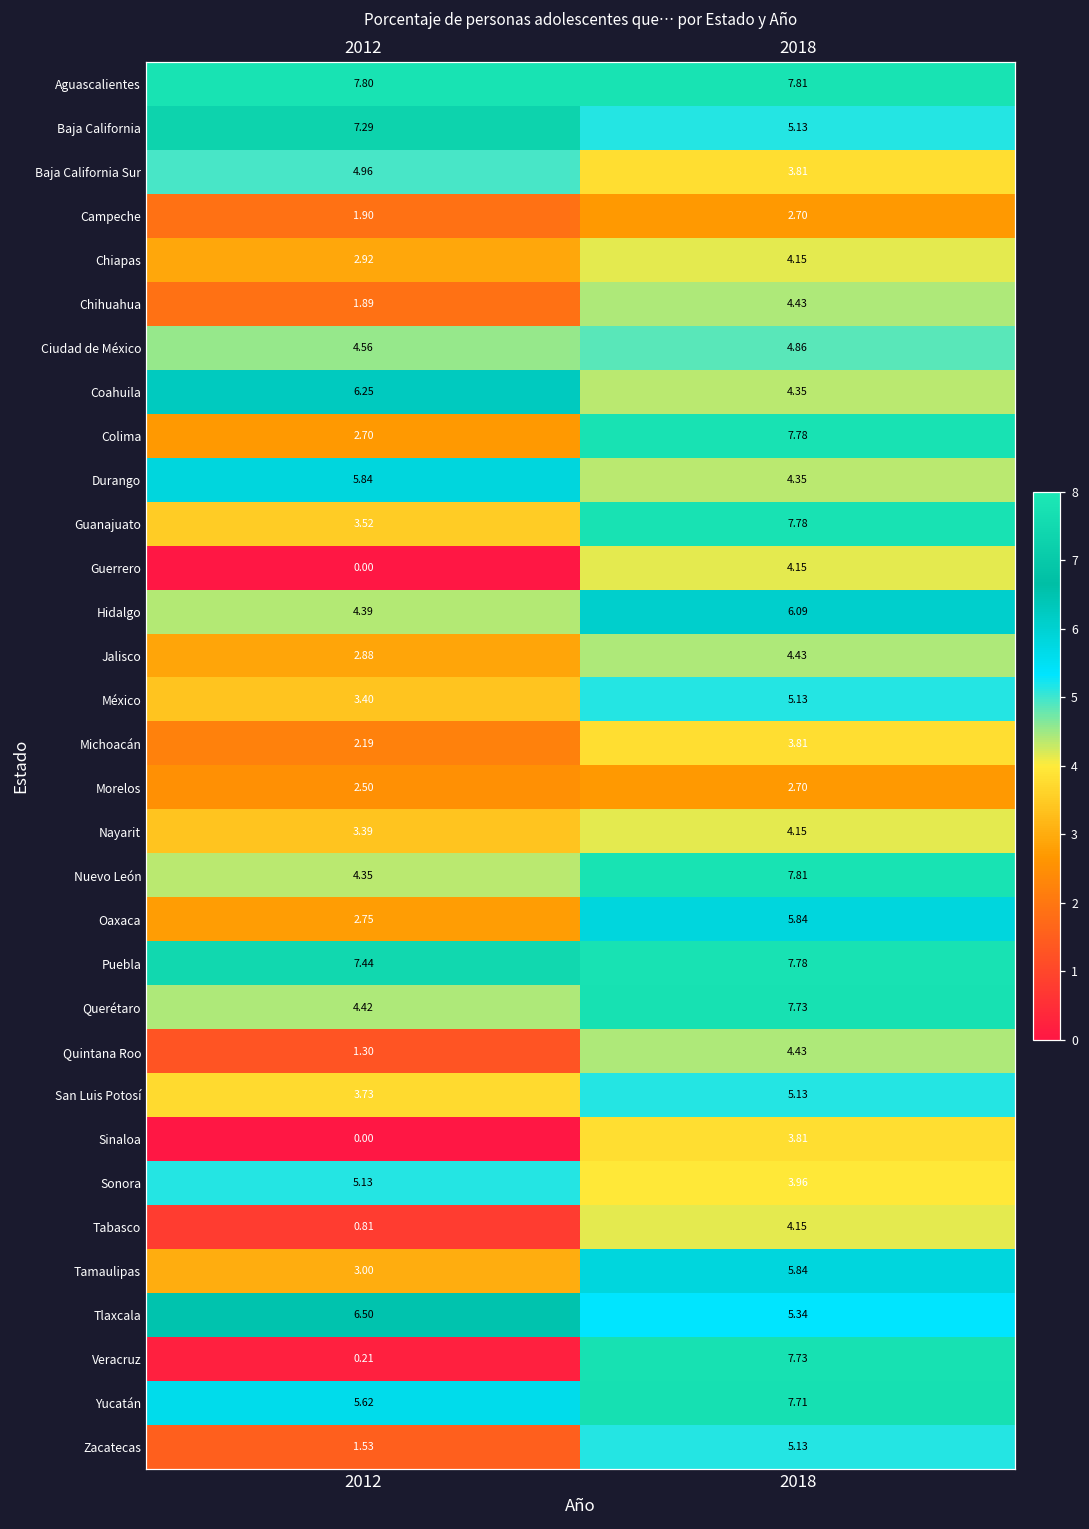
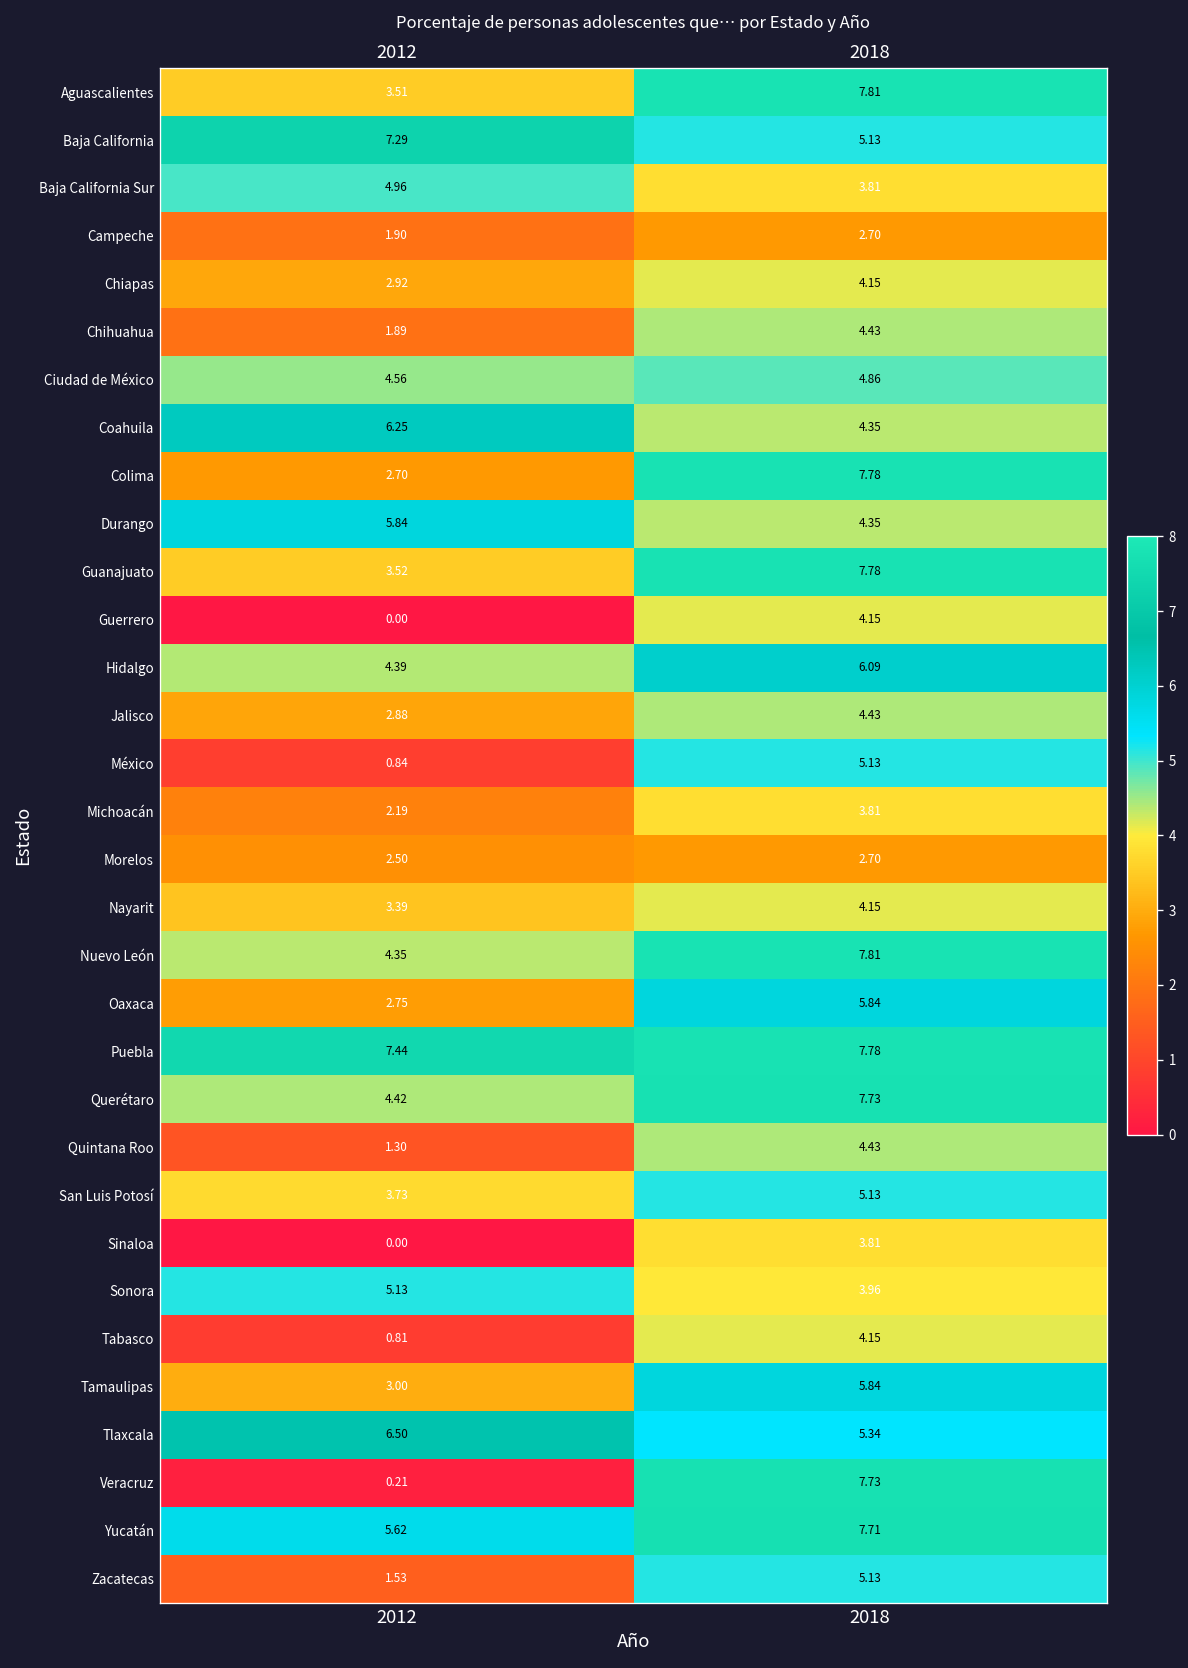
Aguascalientes, 2012: 7.80 -> 3.51
México, 2012: 3.40 -> 0.84
